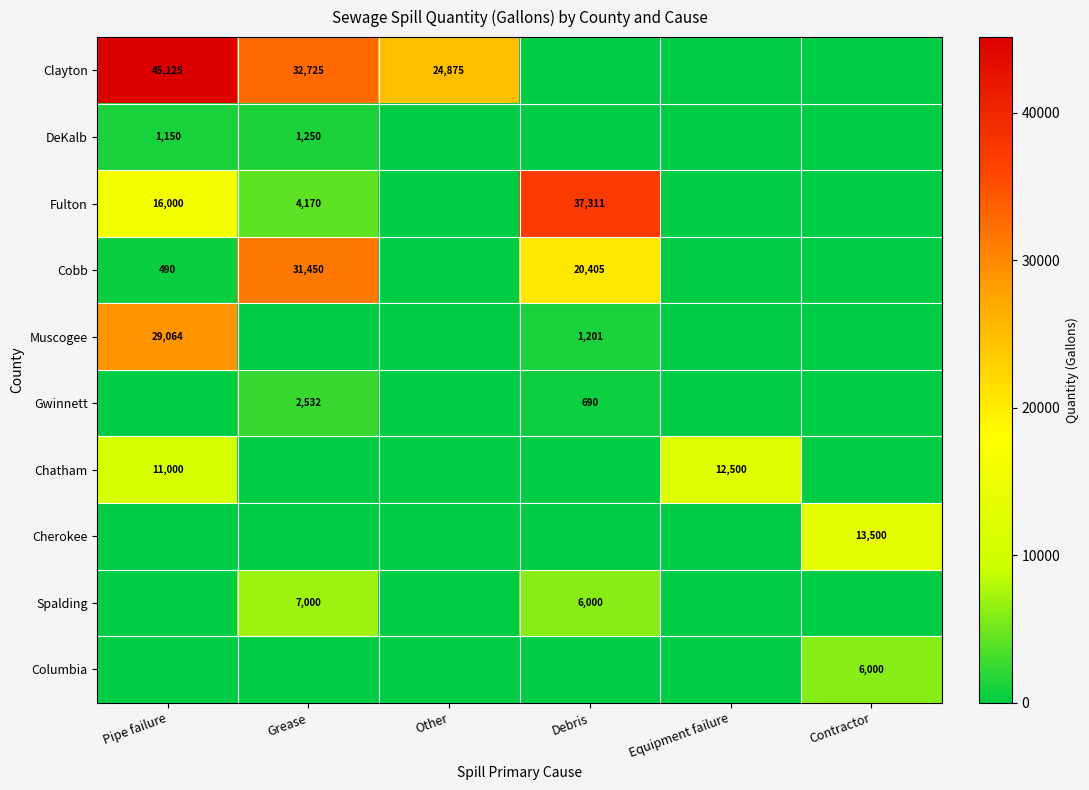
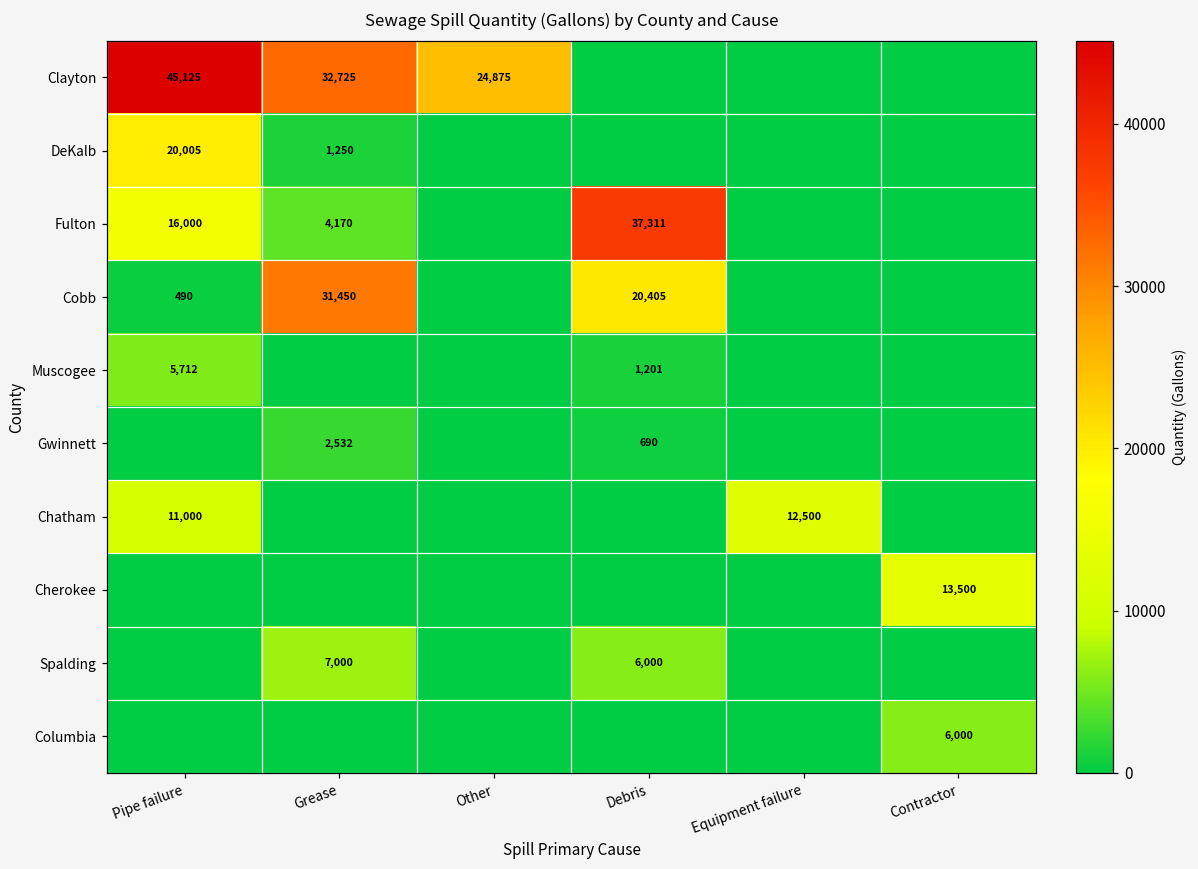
DeKalb, Pipe failure: 1,150 -> 20,005
Muscogee, Pipe failure: 29,064 -> 5,712
